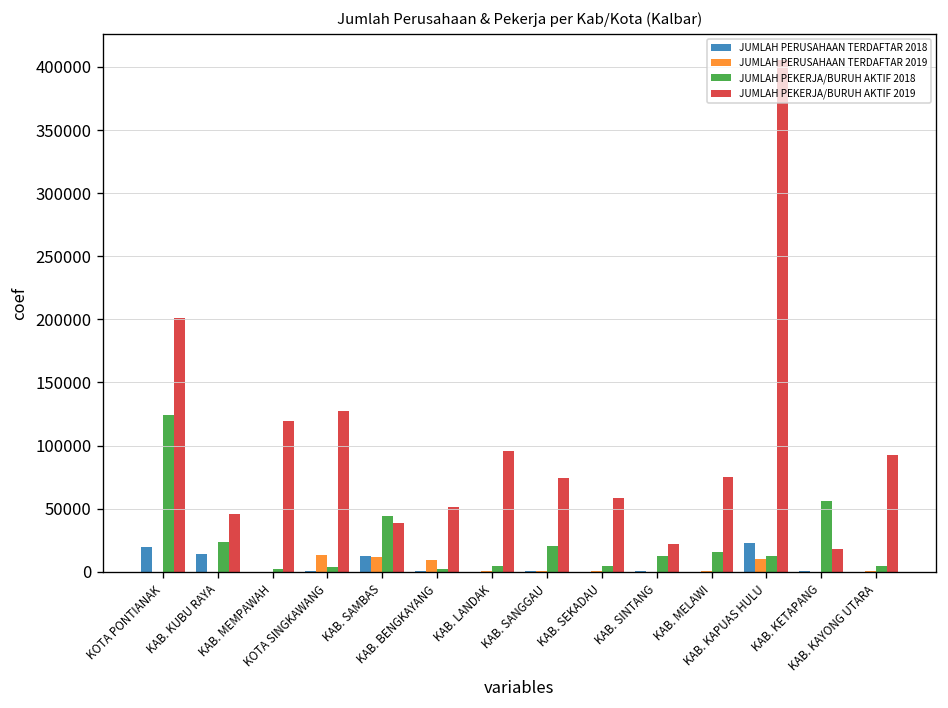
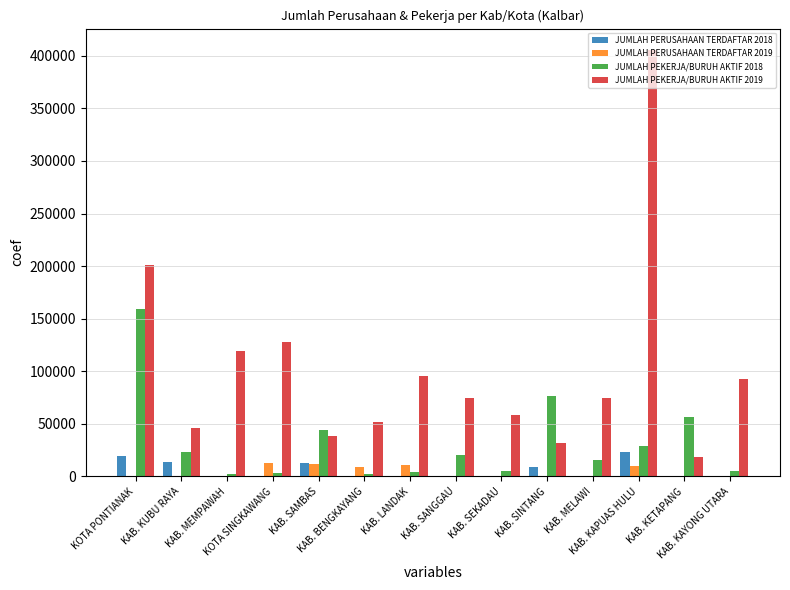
JUMLAH PEKERJA/BURUH AKTIF 2018, KOTA PONTIANAK: 124000 -> 159000
JUMLAH PERUSAHAAN TERDAFTAR 2019, KAB. LANDAK: 0 -> 11000
JUMLAH PERUSAHAAN TERDAFTAR 2018, KAB. SINTANG: 0 -> 9000
JUMLAH PEKERJA/BURUH AKTIF 2018, KAB. SINTANG: 13000 -> 77000
JUMLAH PEKERJA/BURUH AKTIF 2019, KAB. SINTANG: 22000 -> 32000
JUMLAH PEKERJA/BURUH AKTIF 2018, KAB. KAPUAS HULU: 12000 -> 29000
